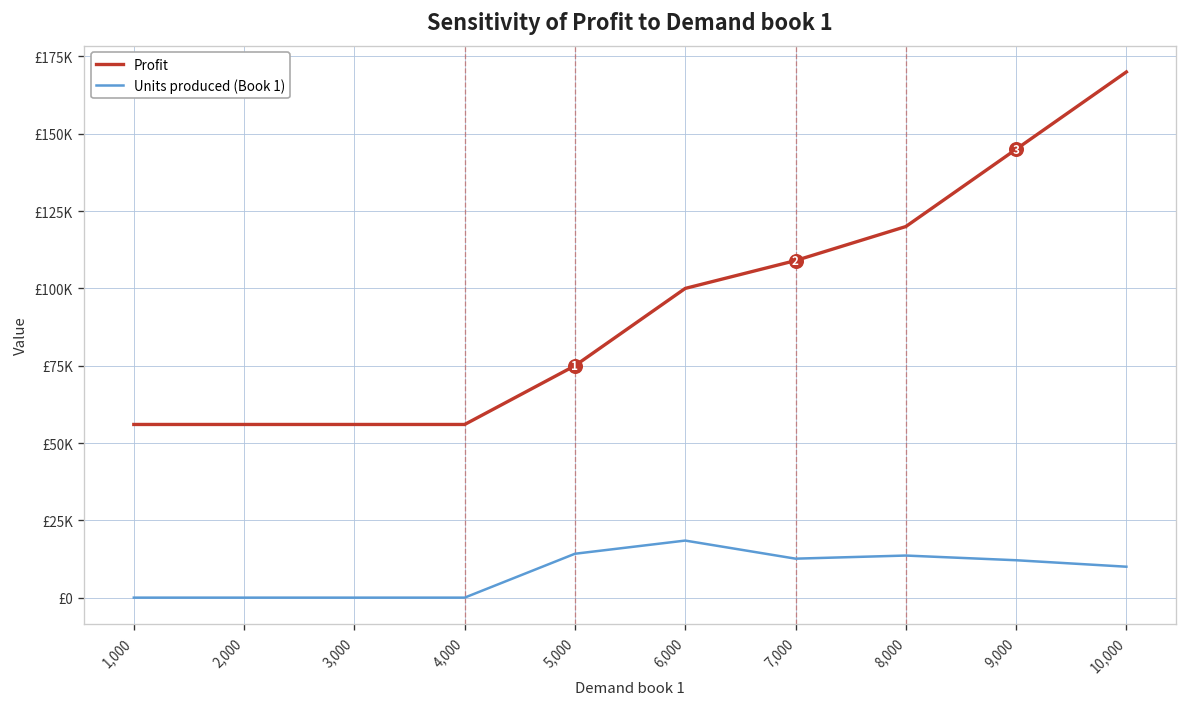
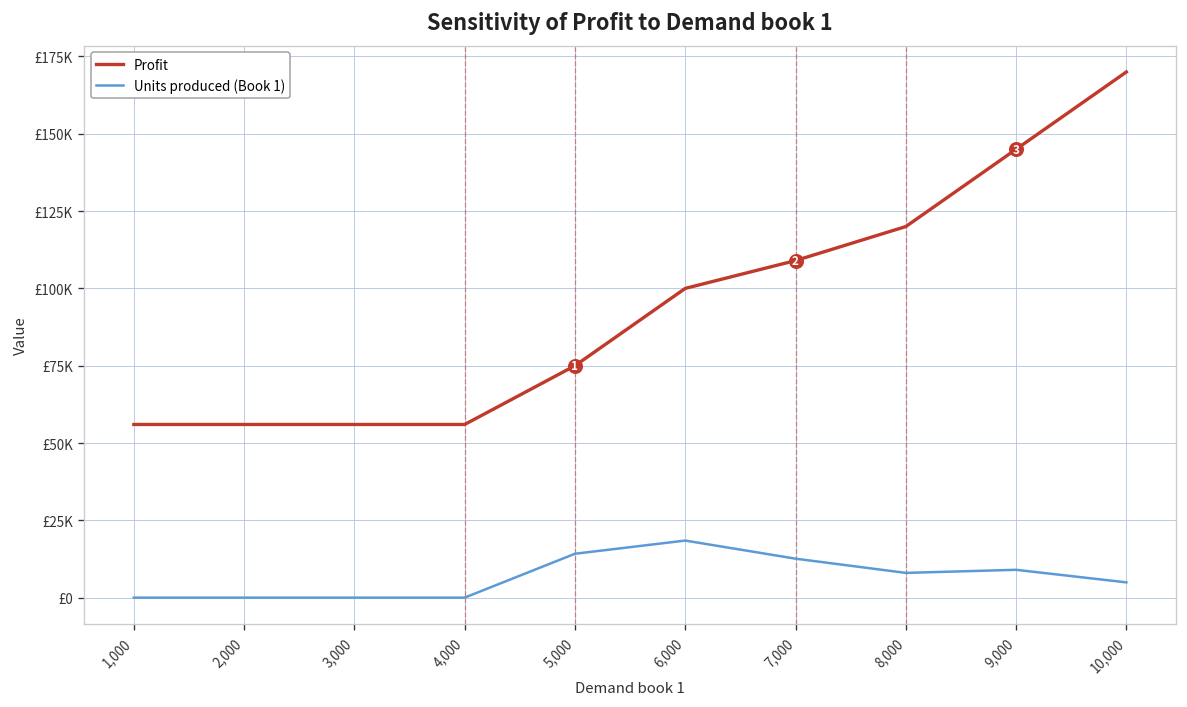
Units produced (Book 1), 8,000: £14000 -> £8000
Units produced (Book 1), 9,000: £12000 -> £9000
Units produced (Book 1), 10,000: £10000 -> £5000
